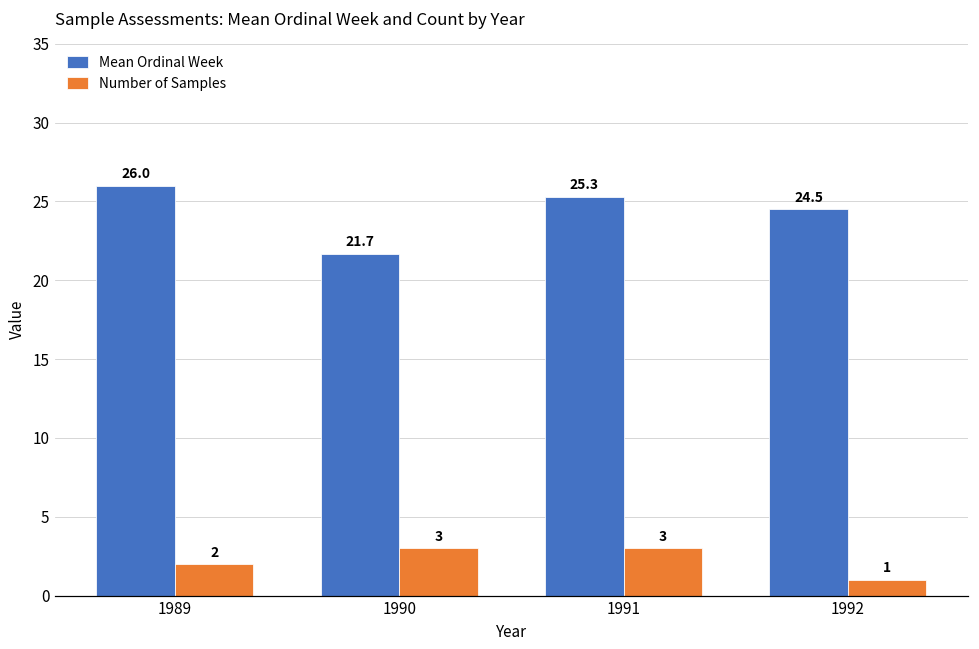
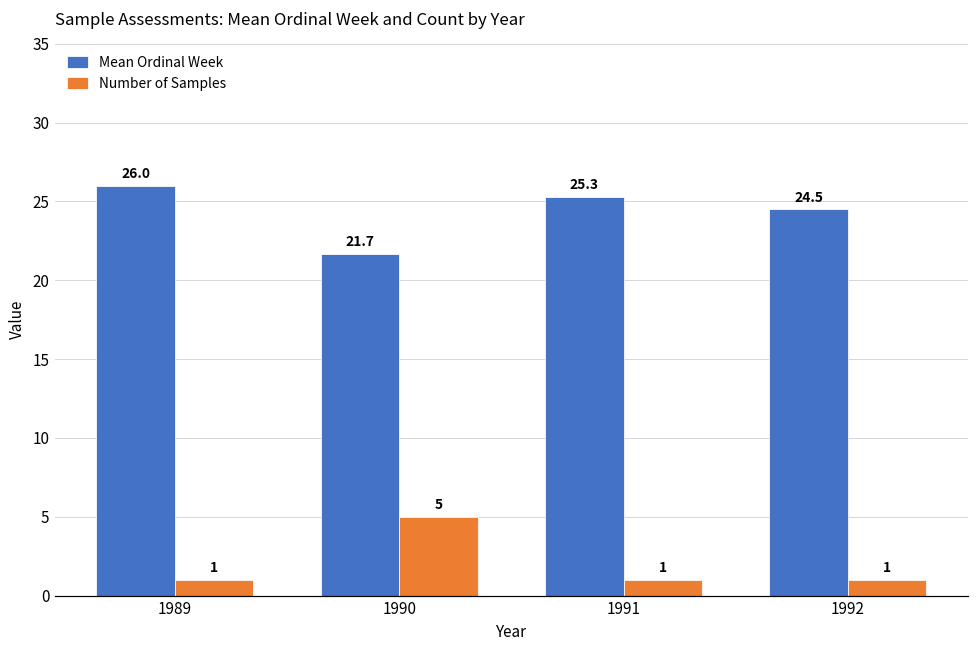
Number of Samples, 1989: 2 -> 1
Number of Samples, 1990: 3 -> 5
Number of Samples, 1991: 3 -> 1
